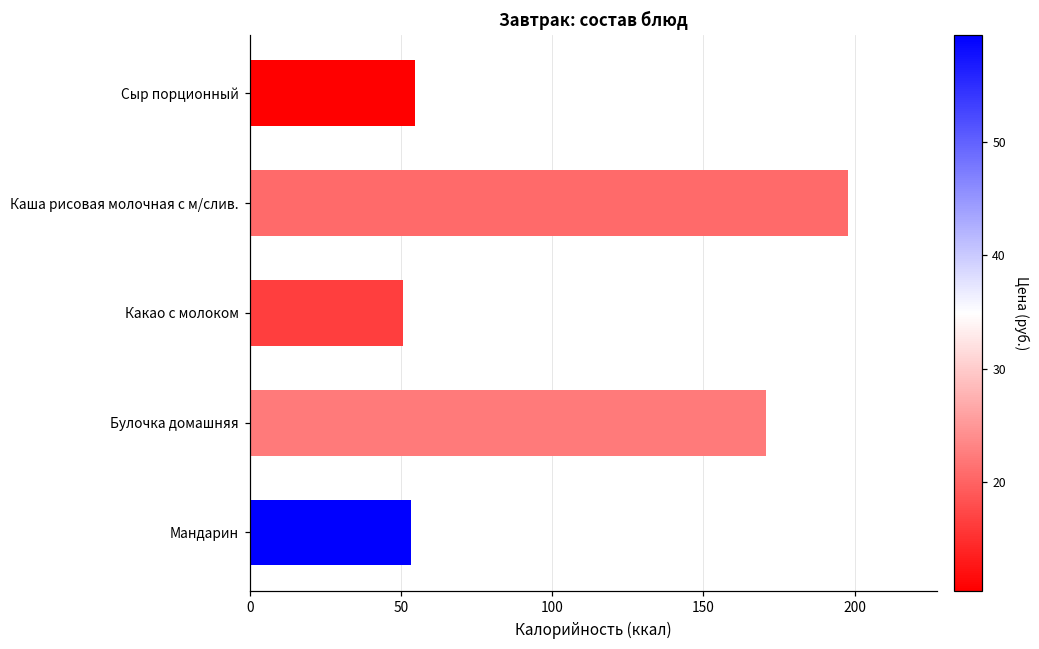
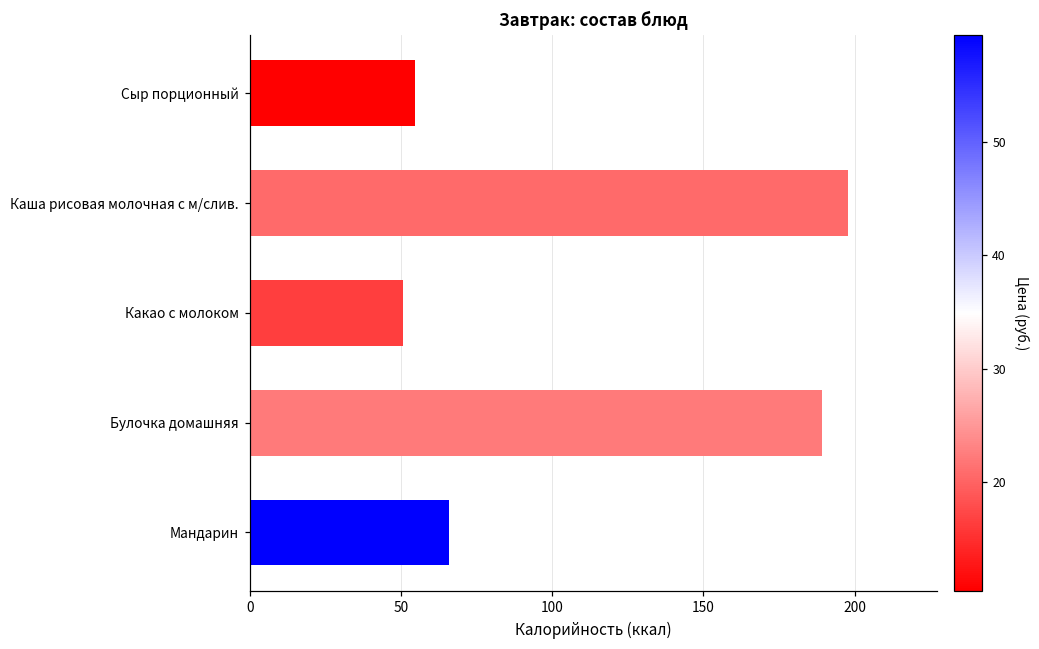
Булочка домашняя: 171 -> 189
Мандарин: 53 -> 66
